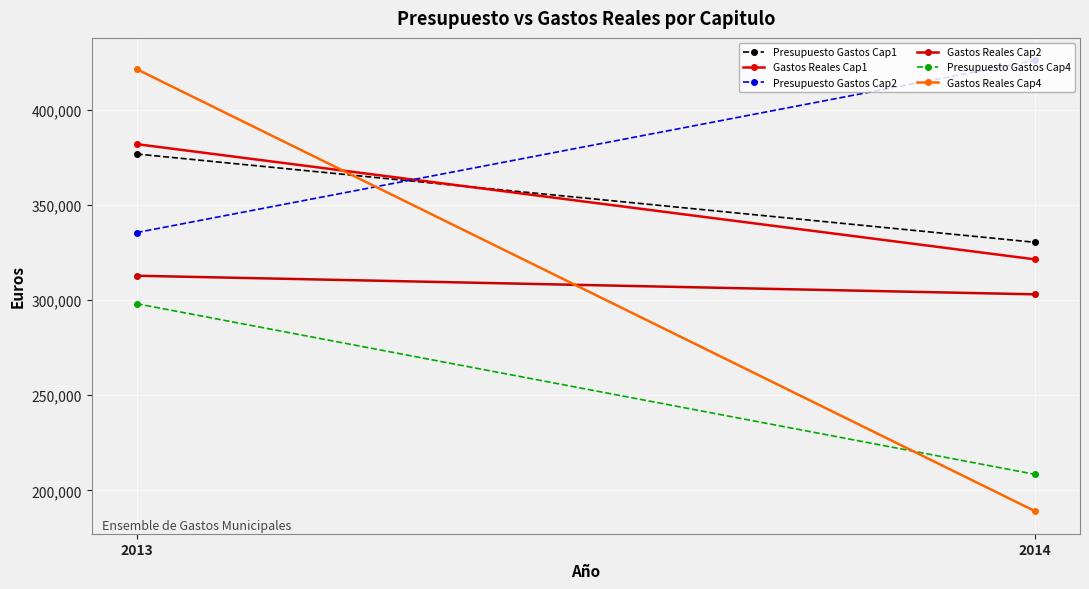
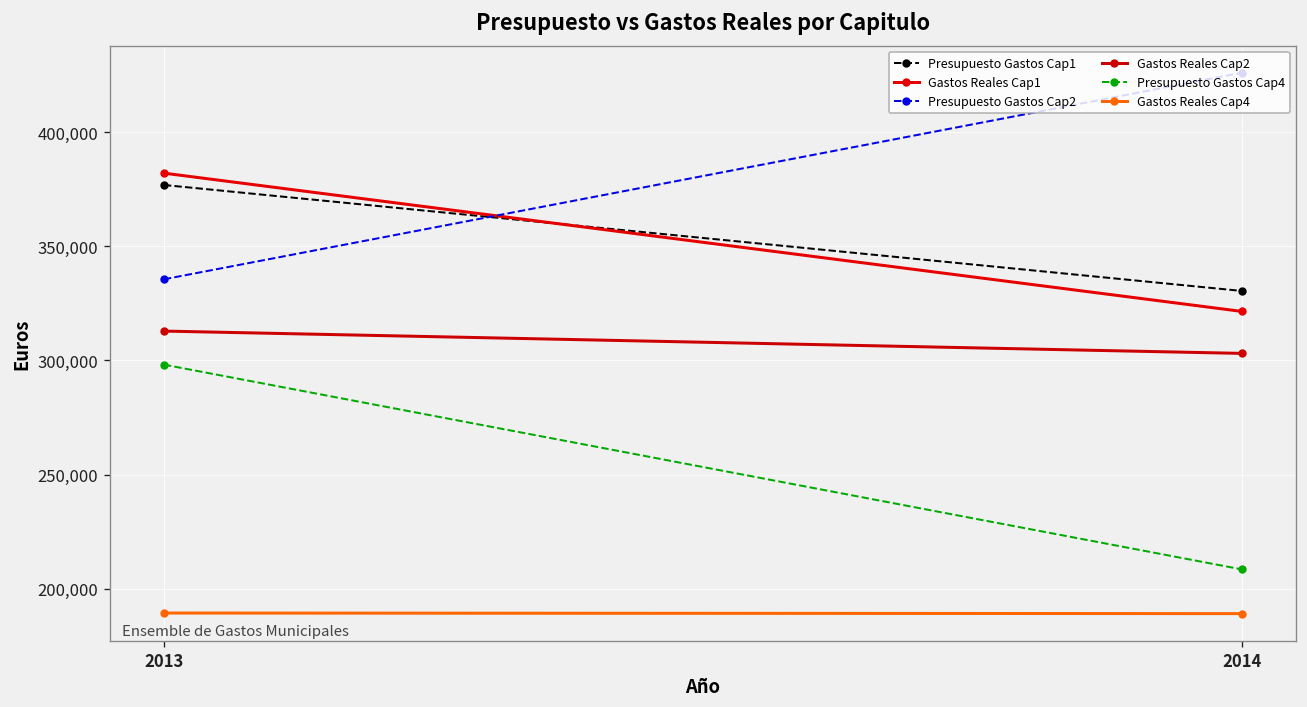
Gastos Reales Cap4, 2013: 422,000 -> 189,000
